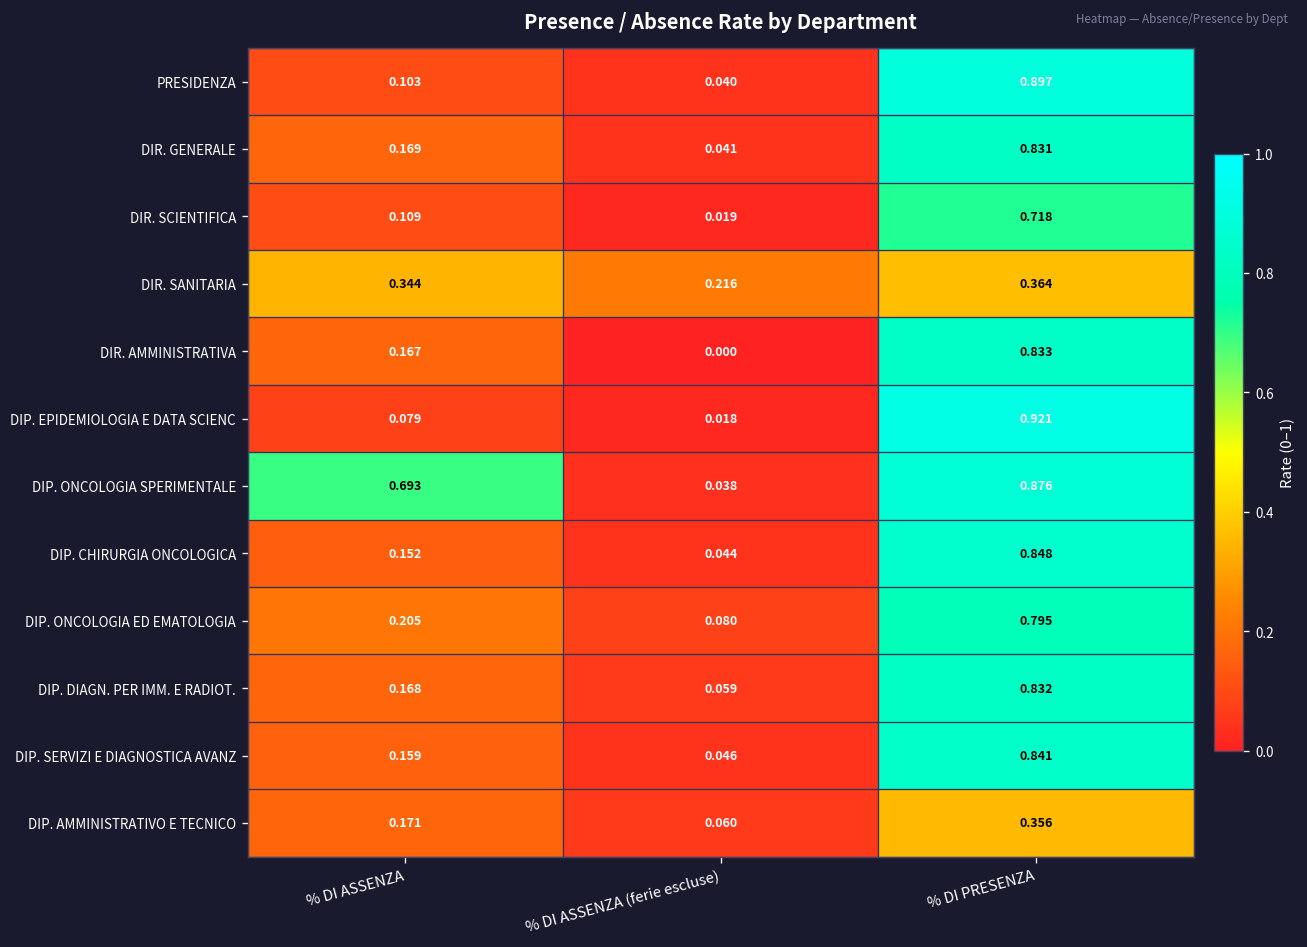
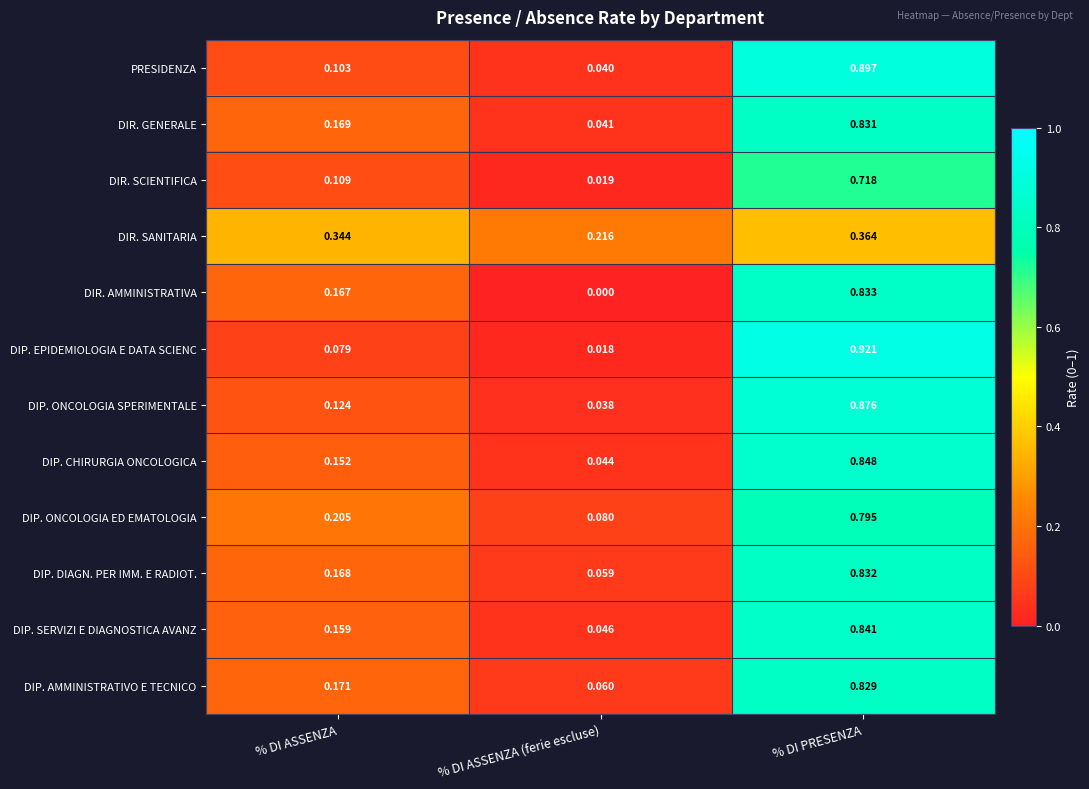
DIP. ONCOLOGIA SPERIMENTALE, % DI ASSENZA: 0.693 -> 0.124
DIP. AMMINISTRATIVO E TECNICO, % DI PRESENZA: 0.356 -> 0.829
